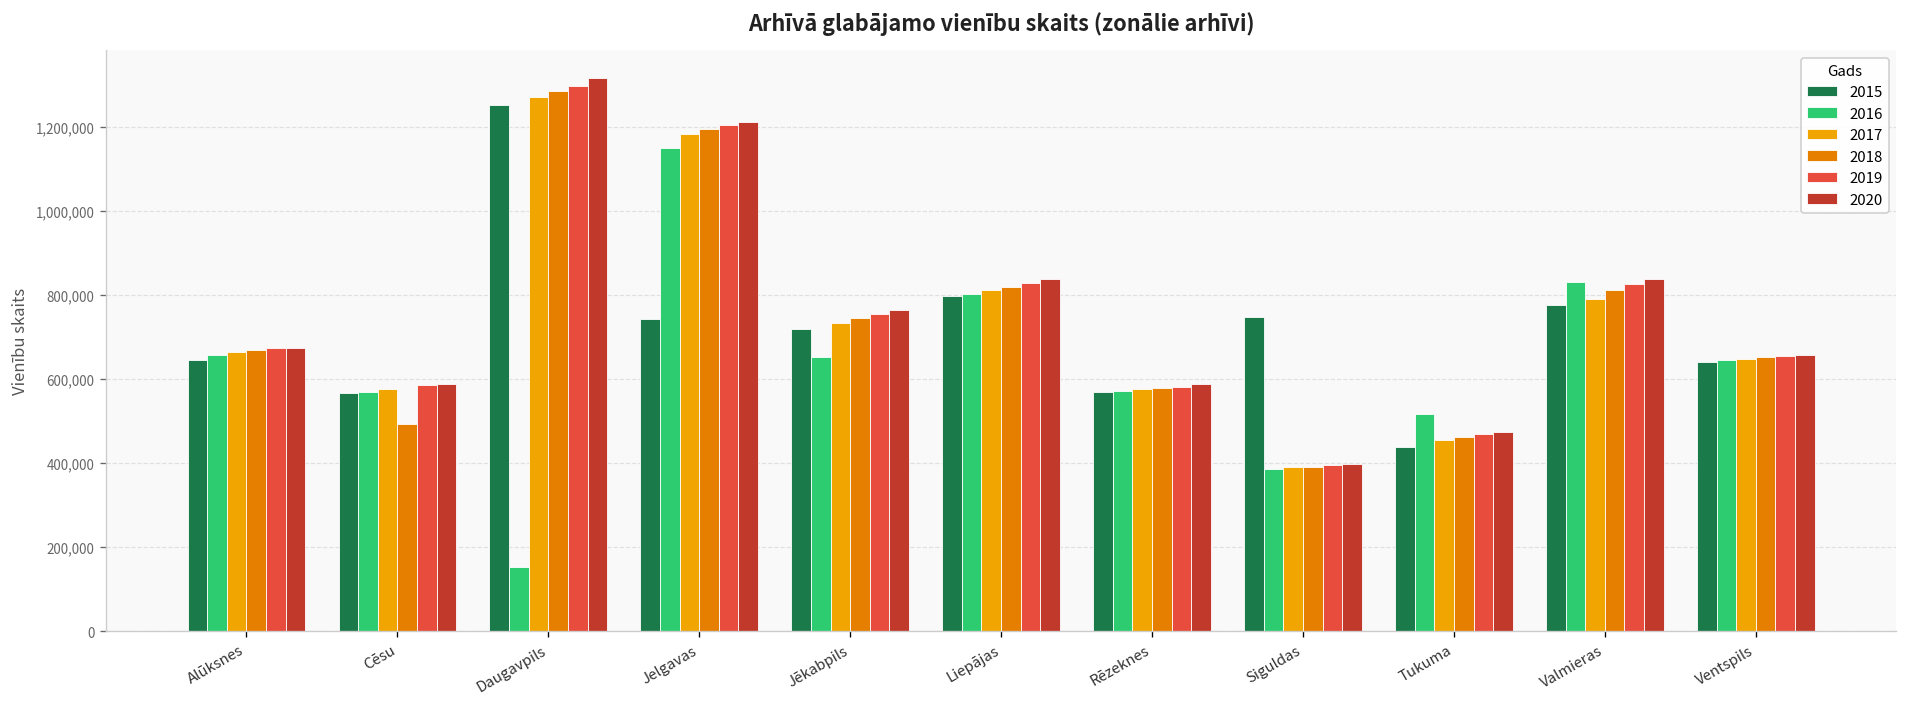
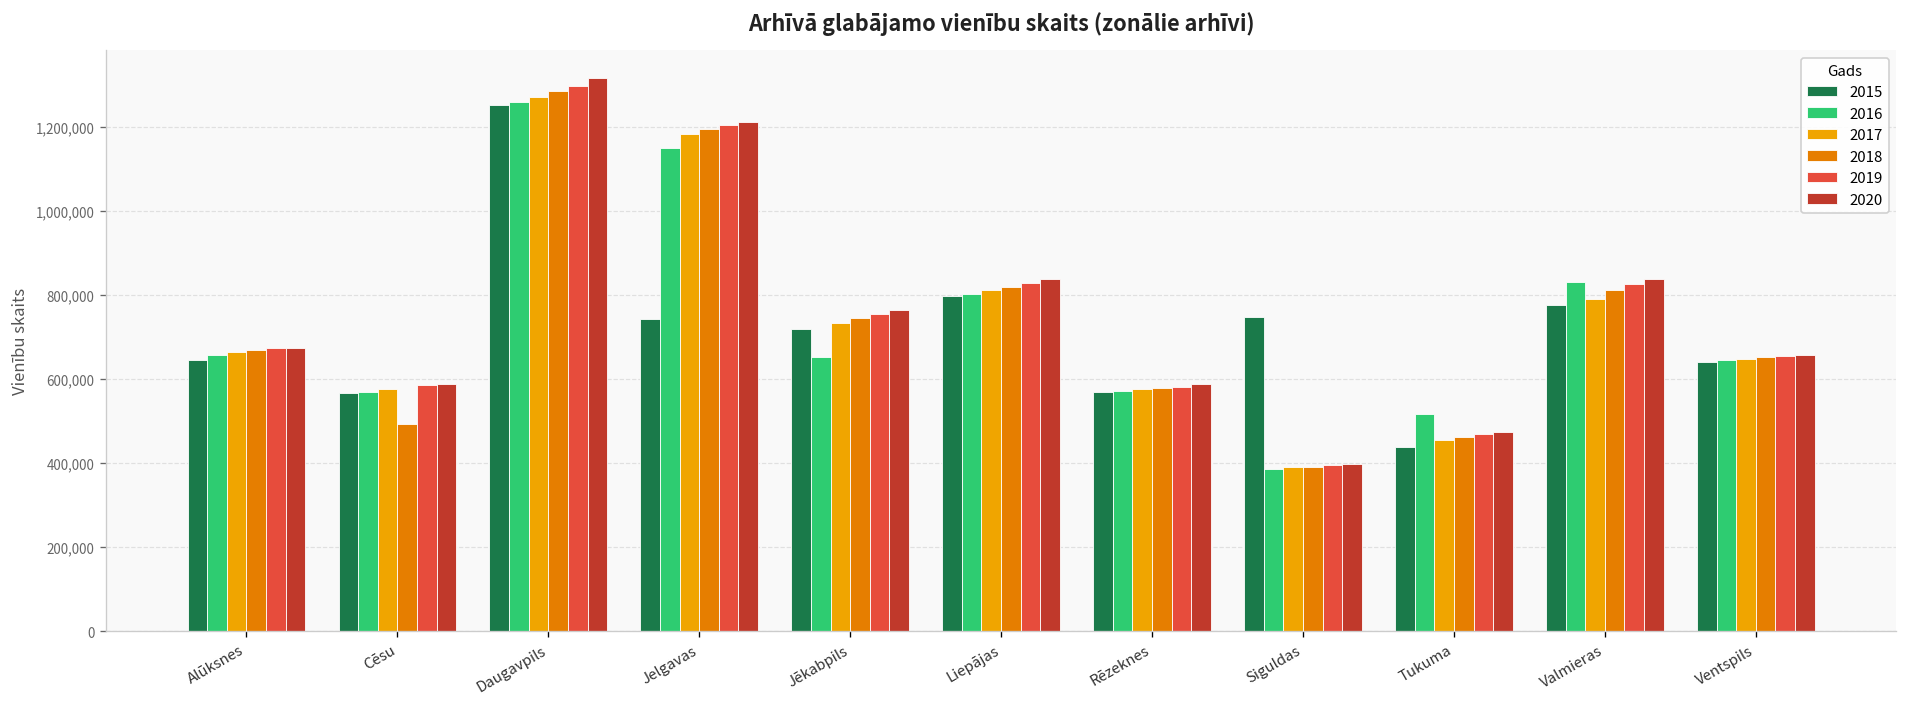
2016, Daugavpils: 150,000 -> 1,260,000
